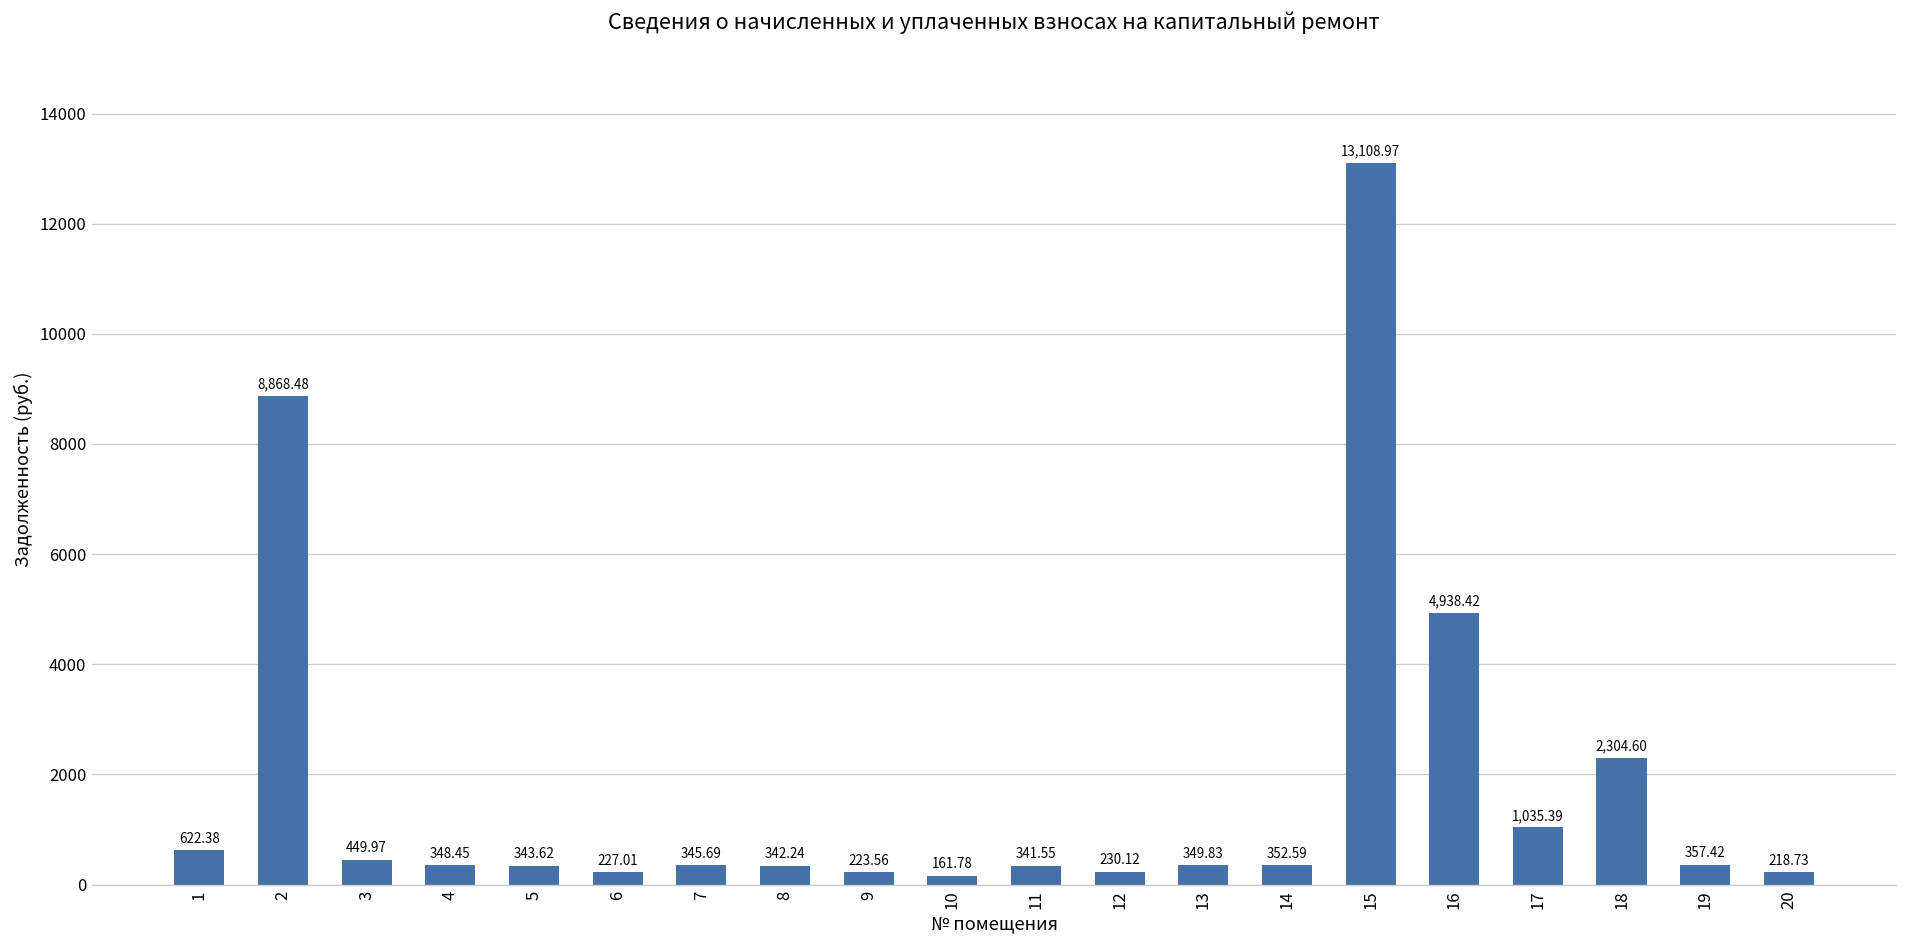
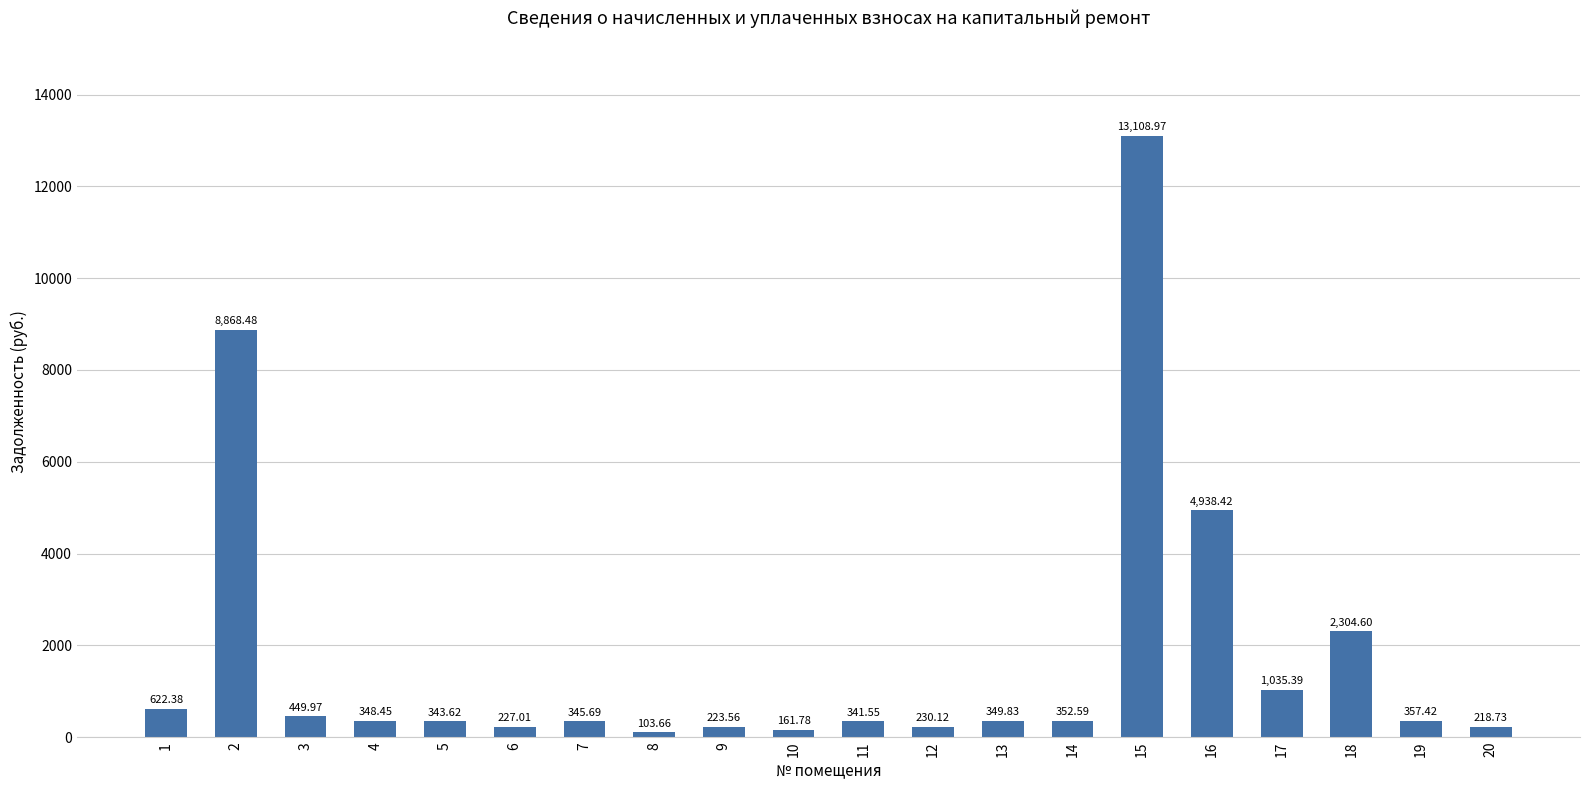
8: 342.24 -> 103.66
